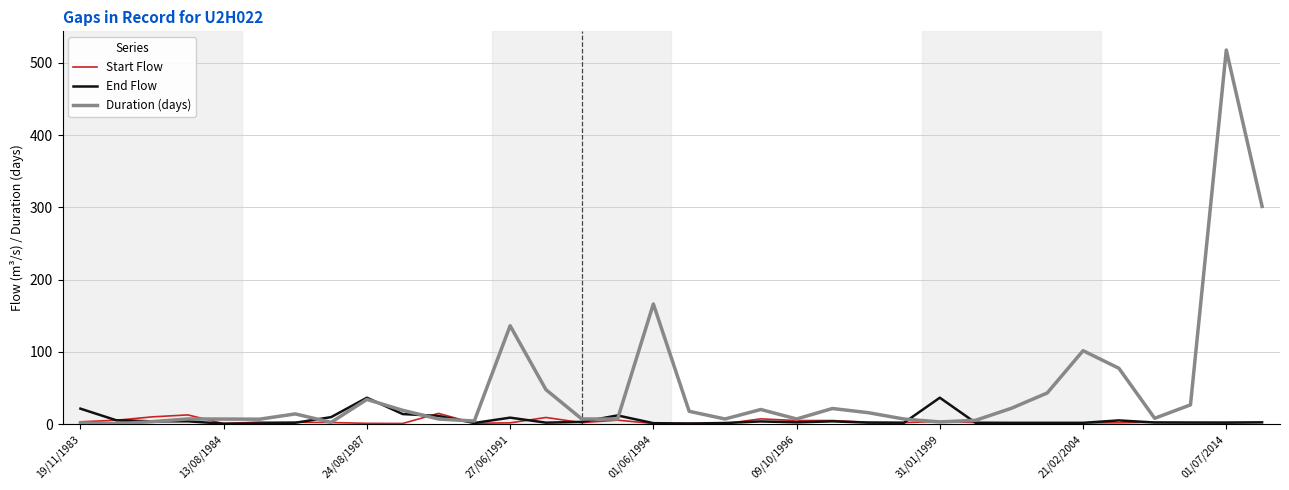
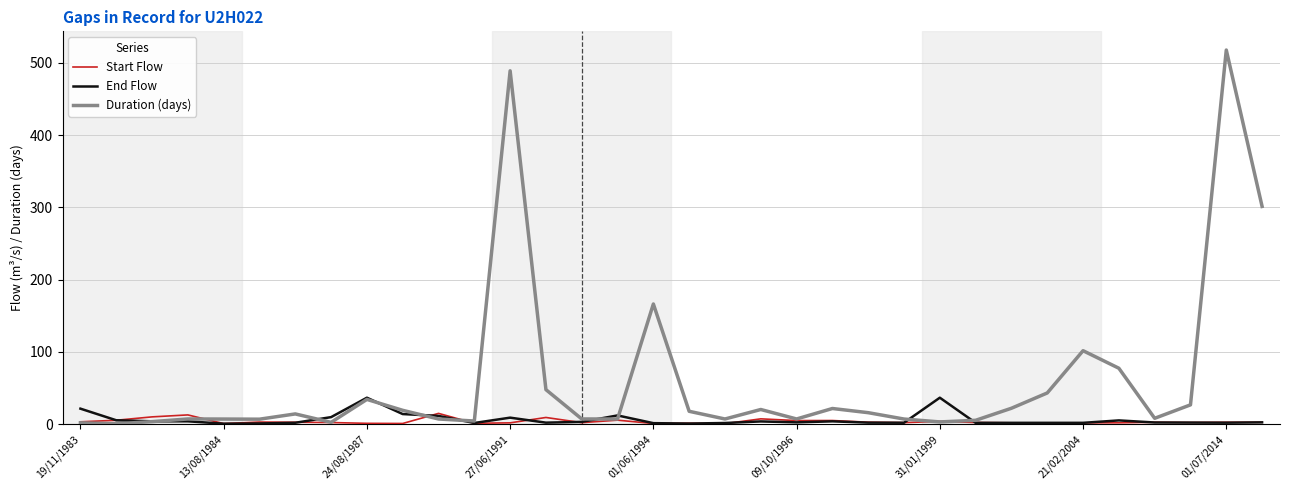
Duration (days), 27/06/1991: 140 -> 490
